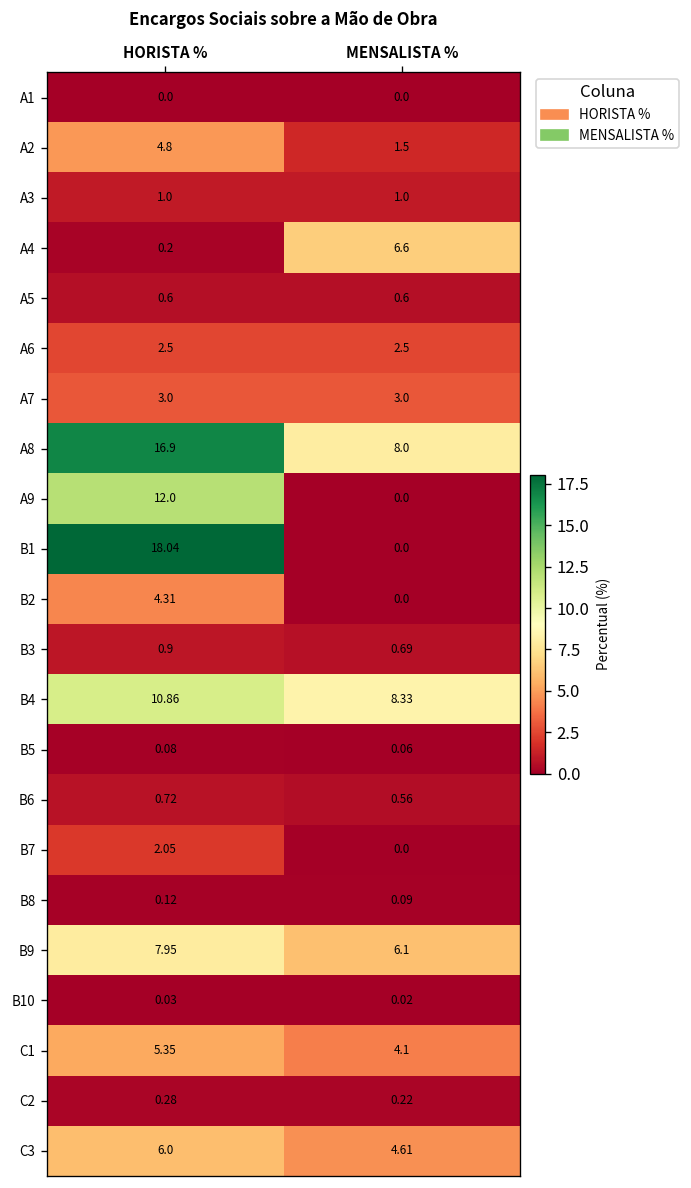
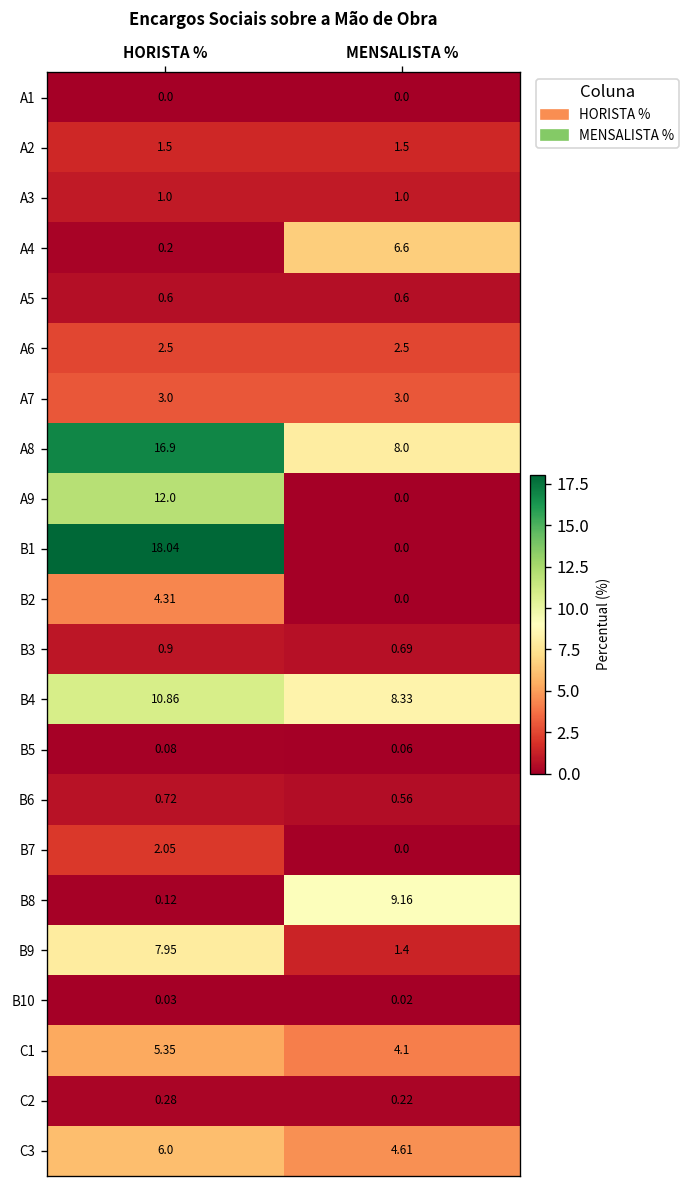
A2, HORISTA %: 4.8 -> 1.5
B8, MENSALISTA %: 0.09 -> 9.16
B9, MENSALISTA %: 6.1 -> 1.4
